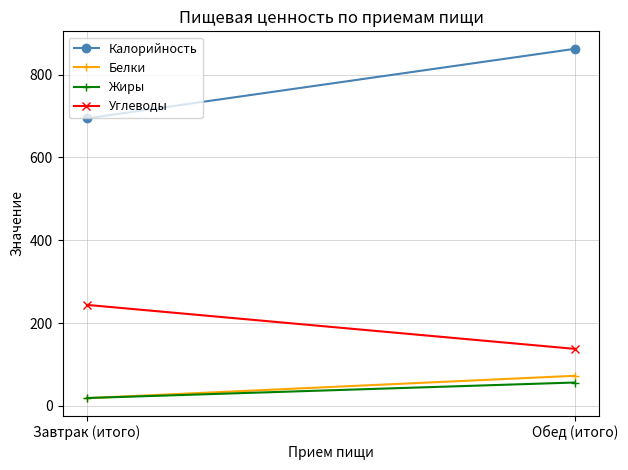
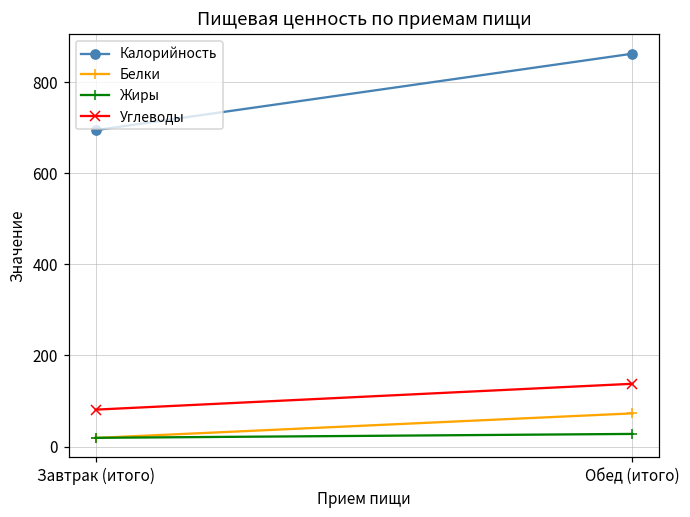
Углеводы, Завтрак (итого): 240 -> 80
Жиры, Обед (итого): 60 -> 30
